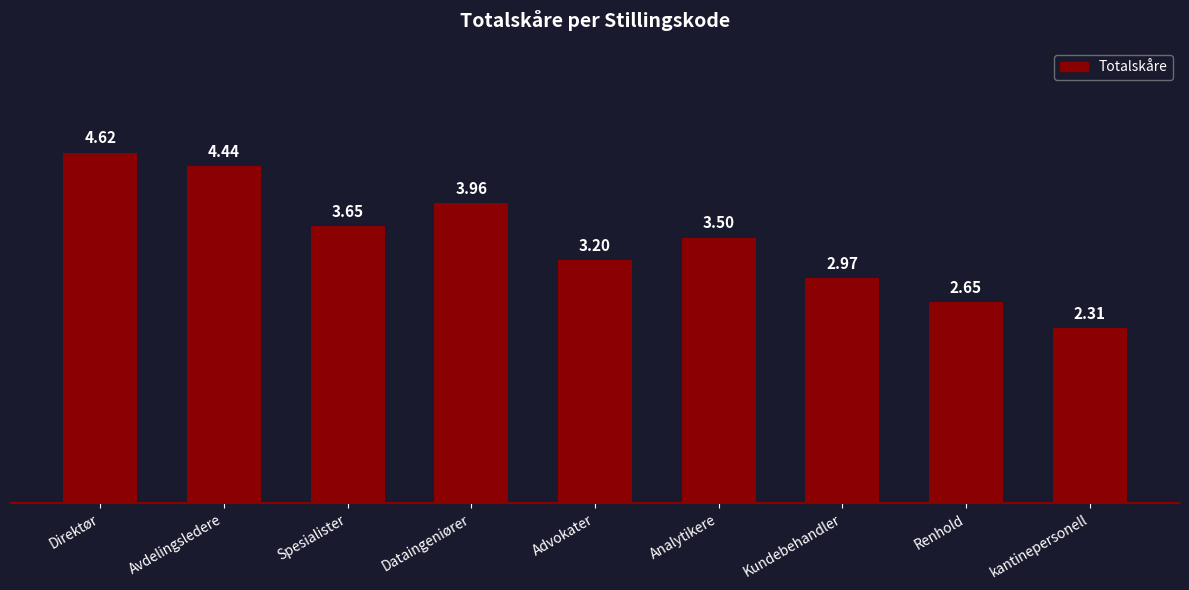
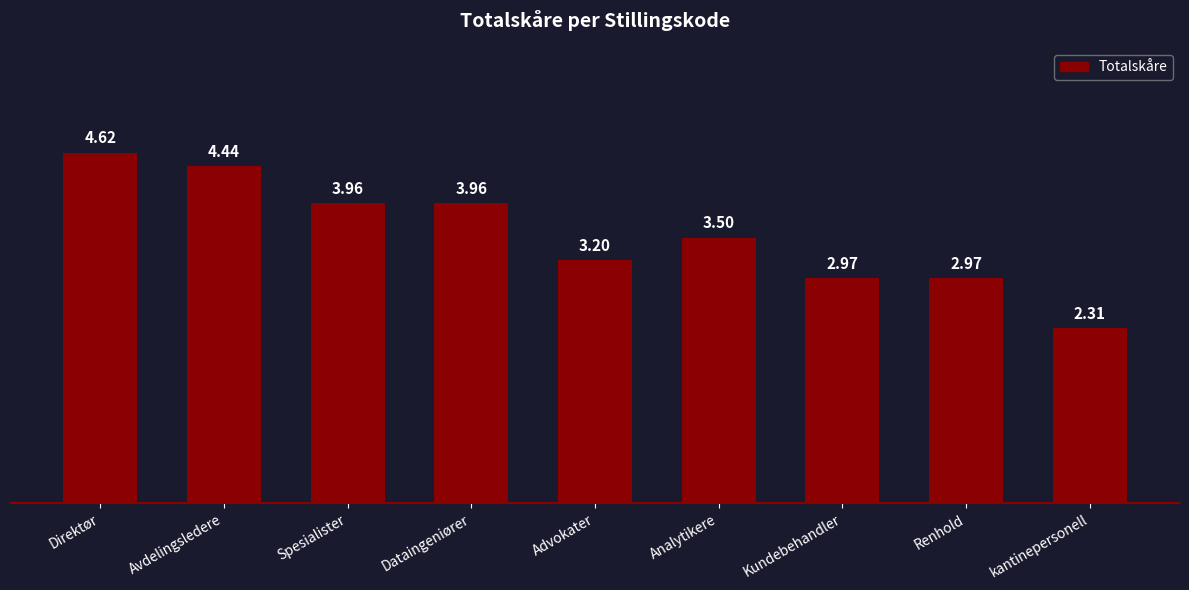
Spesialister: 3.65 -> 3.96
Renhold: 2.65 -> 2.97
